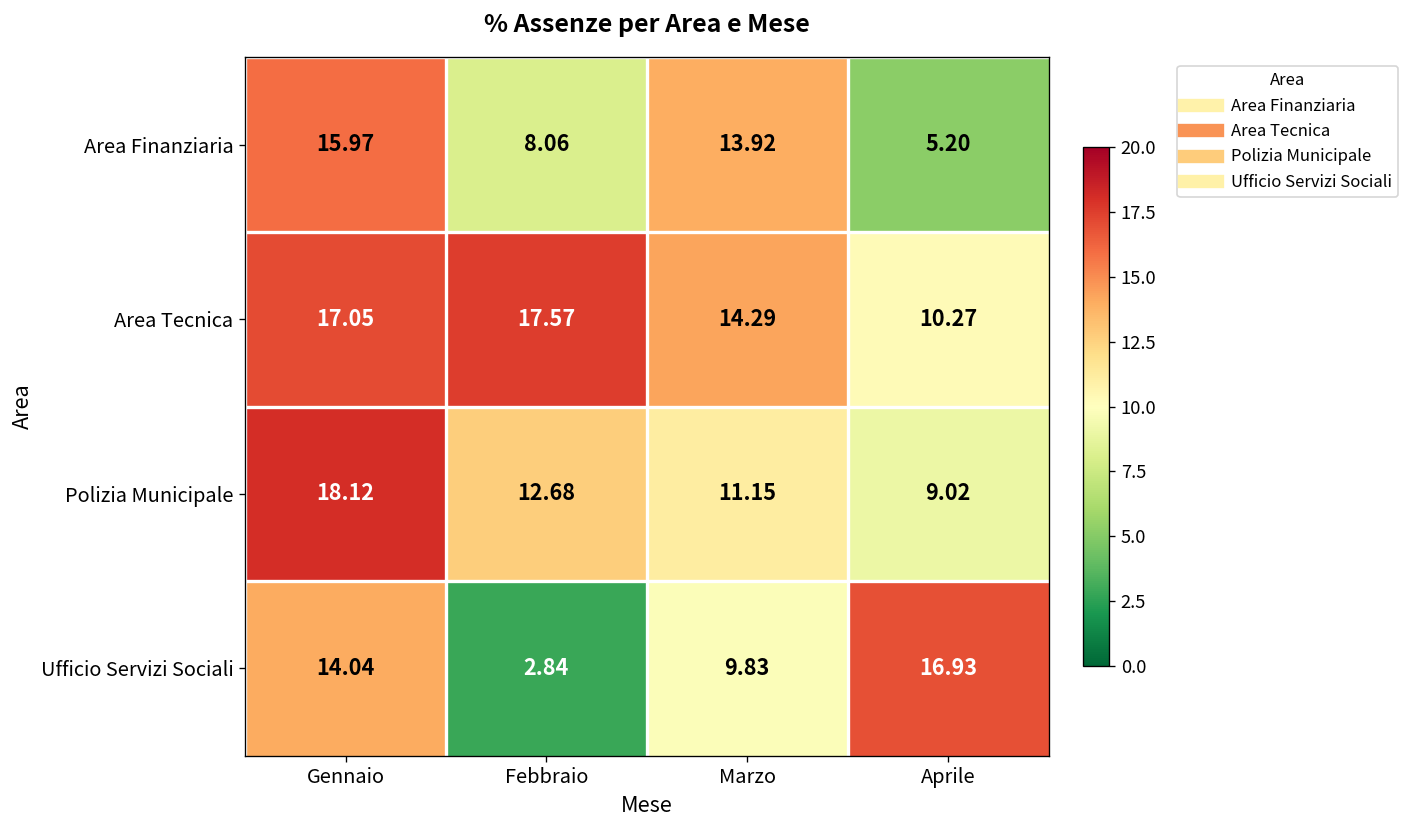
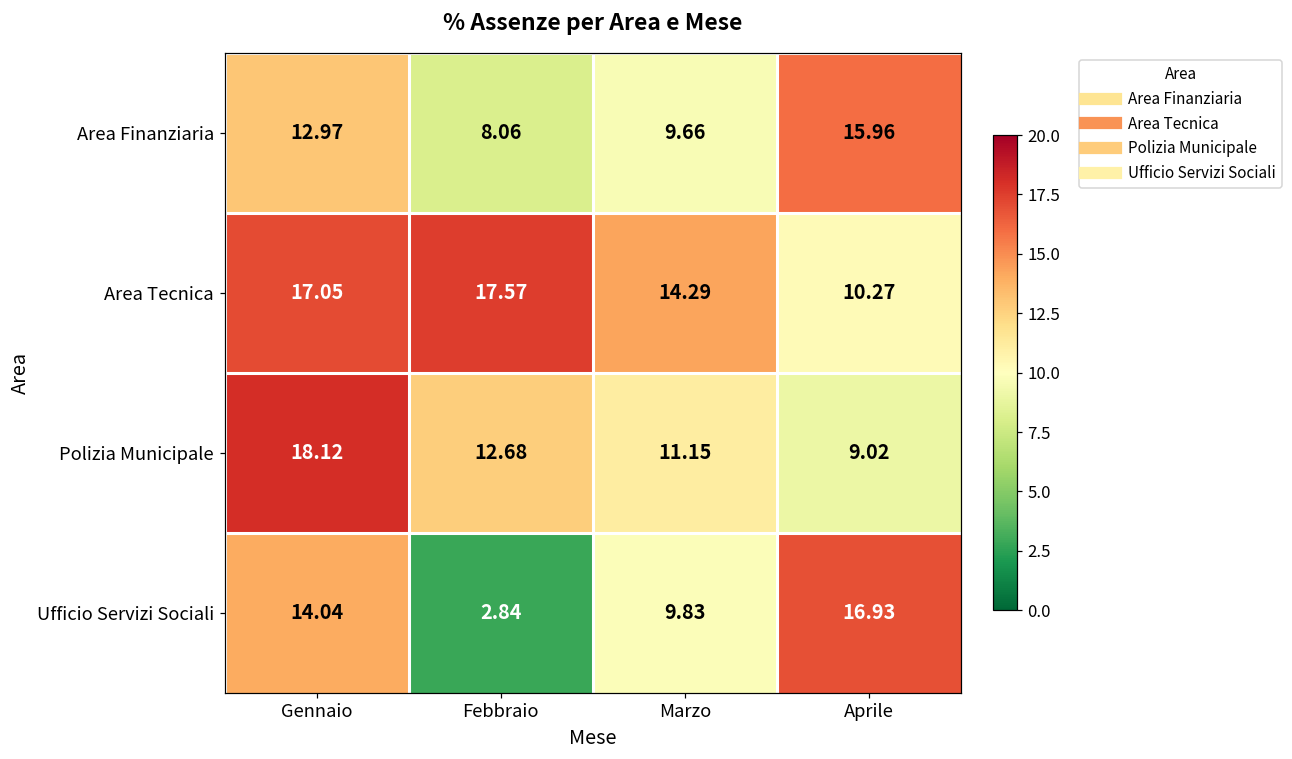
Area Finanziaria, Gennaio: 15.97 -> 12.97
Area Finanziaria, Marzo: 13.92 -> 9.66
Area Finanziaria, Aprile: 5.20 -> 15.96
